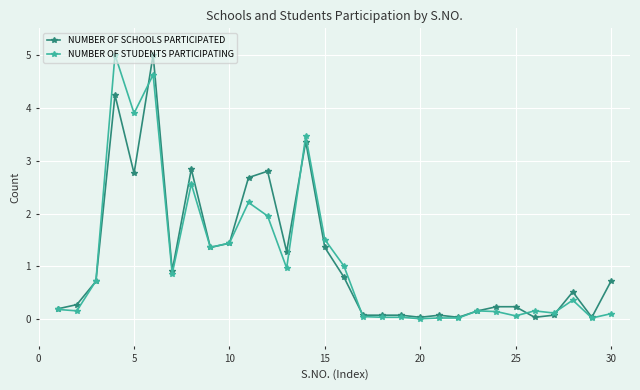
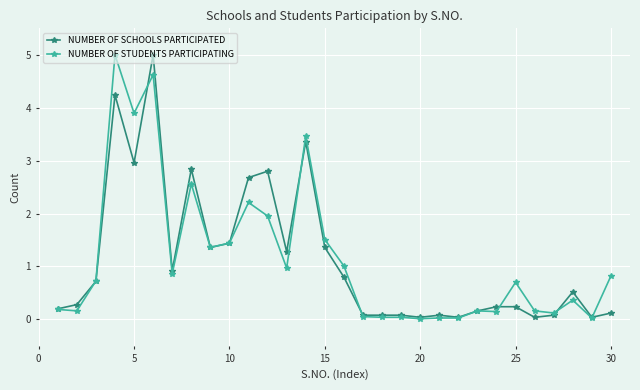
NUMBER OF SCHOOLS PARTICIPATED, 5: 2.8 -> 3.0
NUMBER OF STUDENTS PARTICIPATING, 25: 0.1 -> 0.7
NUMBER OF SCHOOLS PARTICIPATED, 30: 0.7 -> 0.1
NUMBER OF STUDENTS PARTICIPATING, 30: 0.1 -> 0.8
